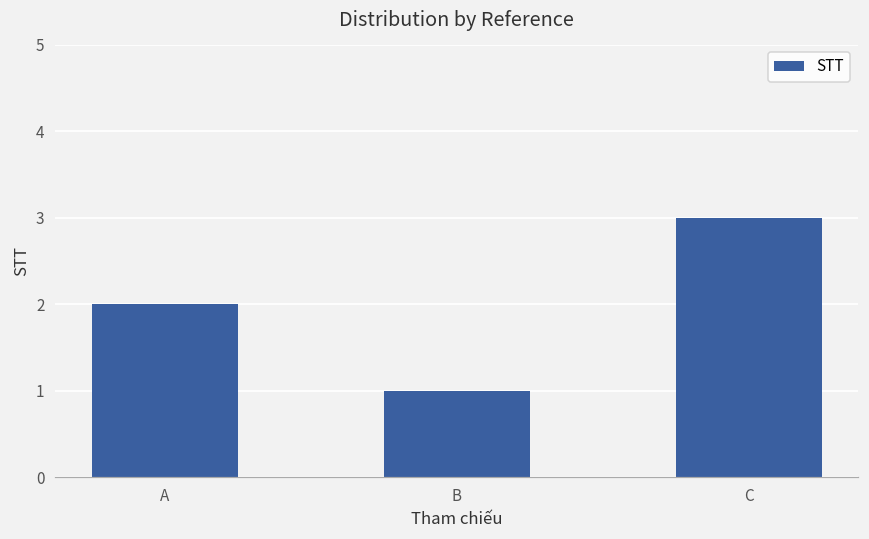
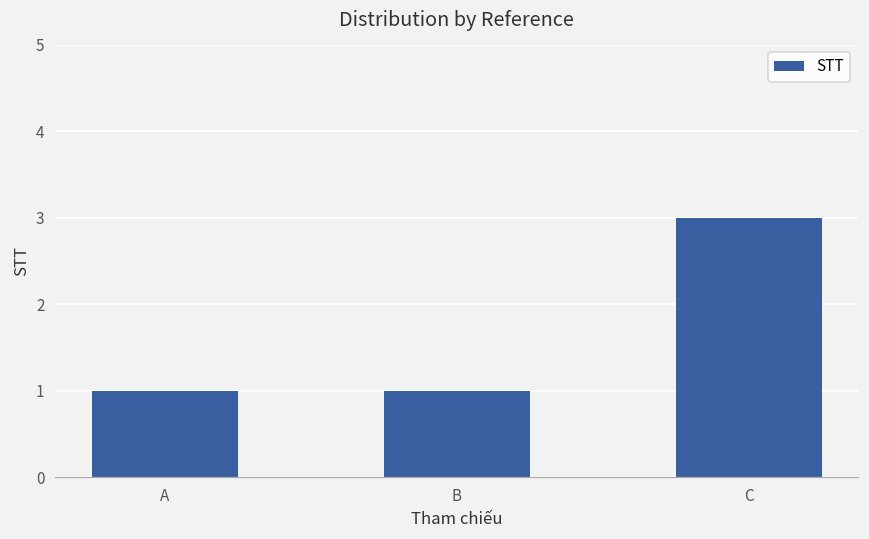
A: 2 -> 1
